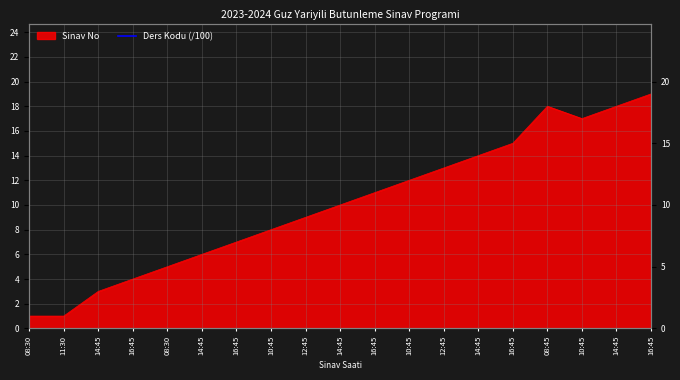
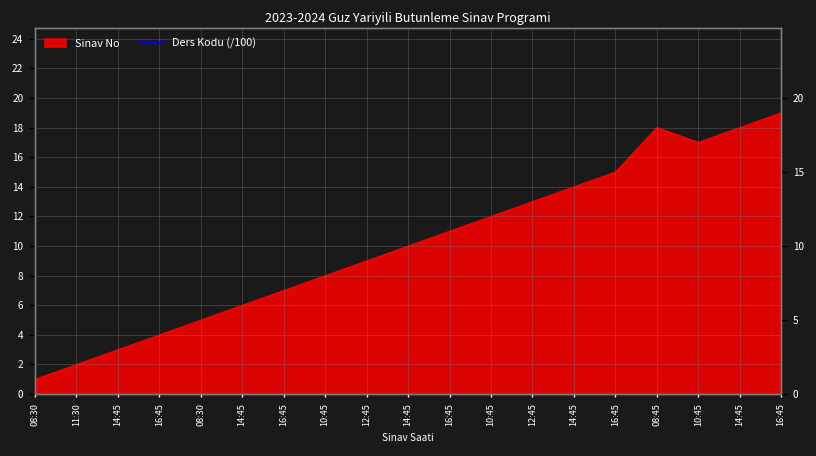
Sinav No, 11:30: 1 -> 2
